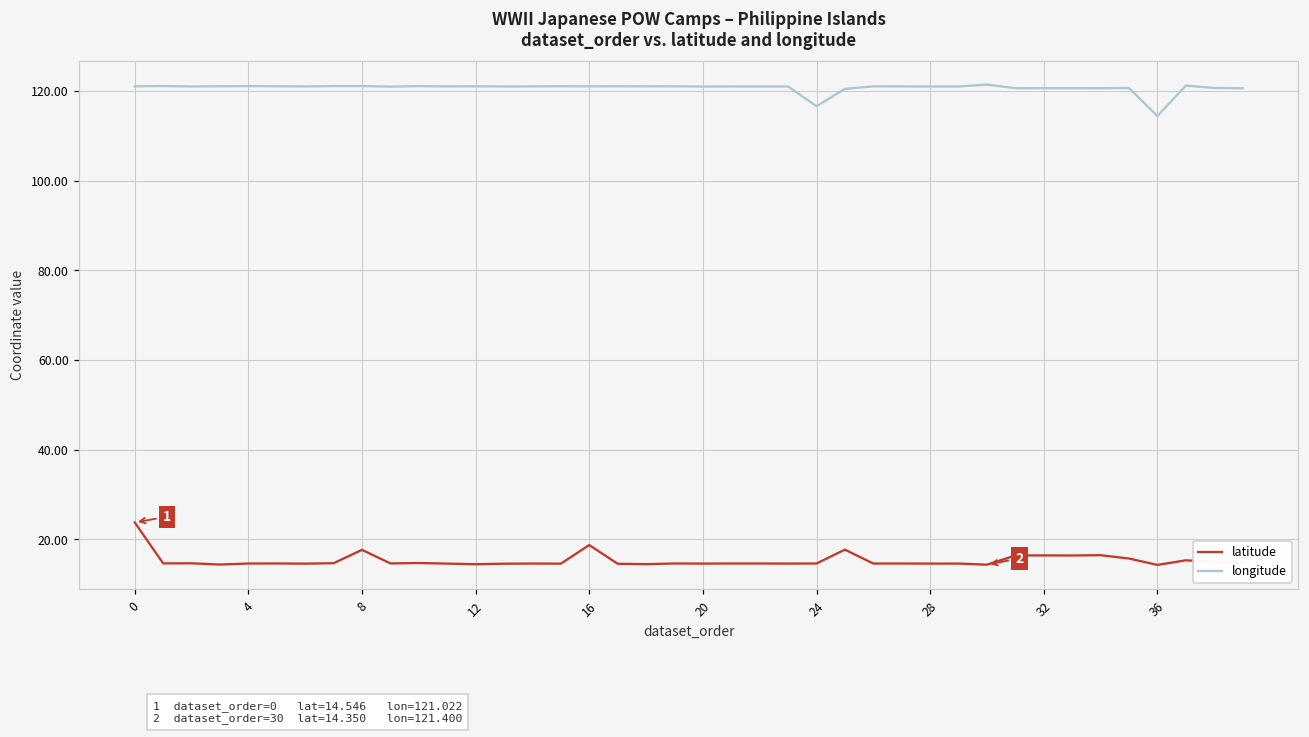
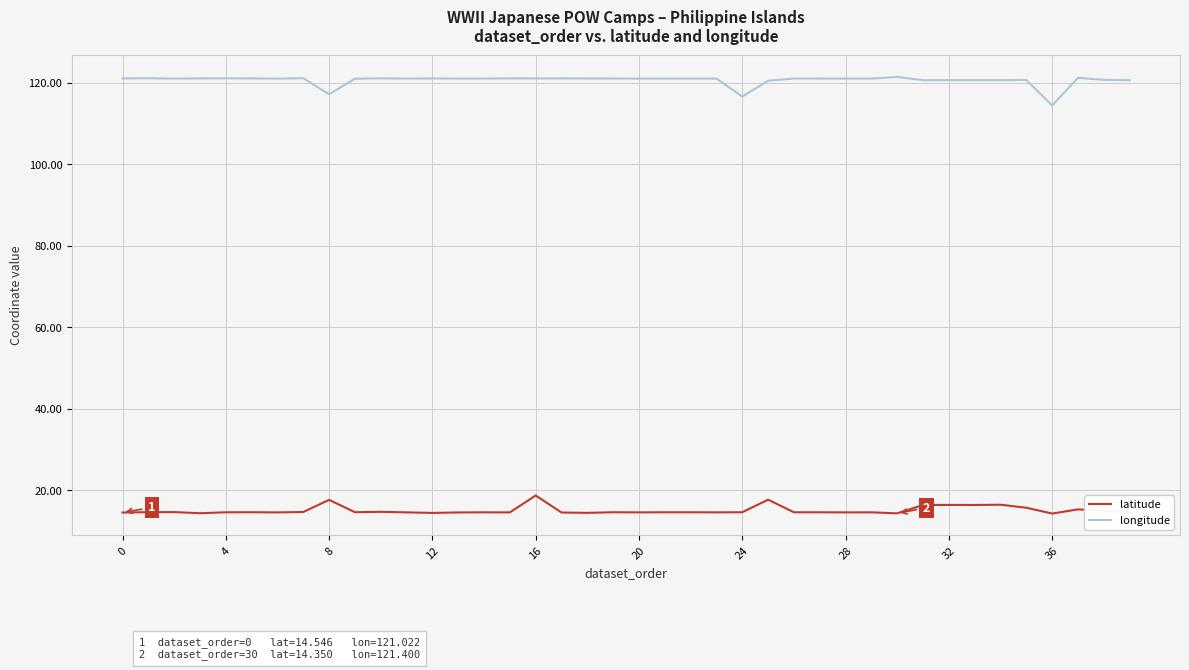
latitude, 0: 24 -> 15
longitude, 8: 121 -> 117
